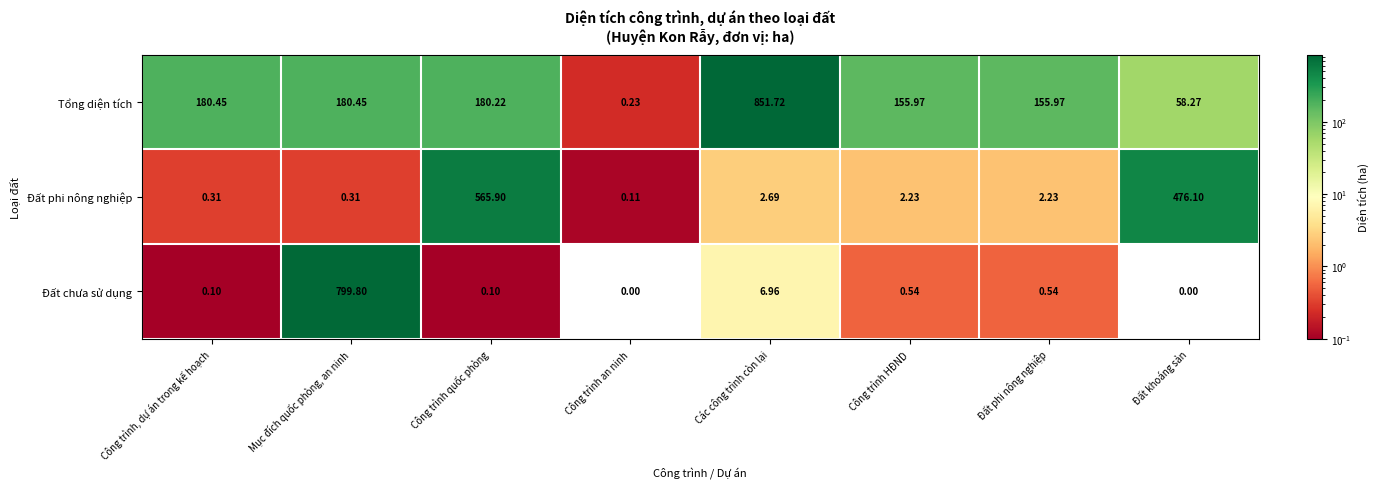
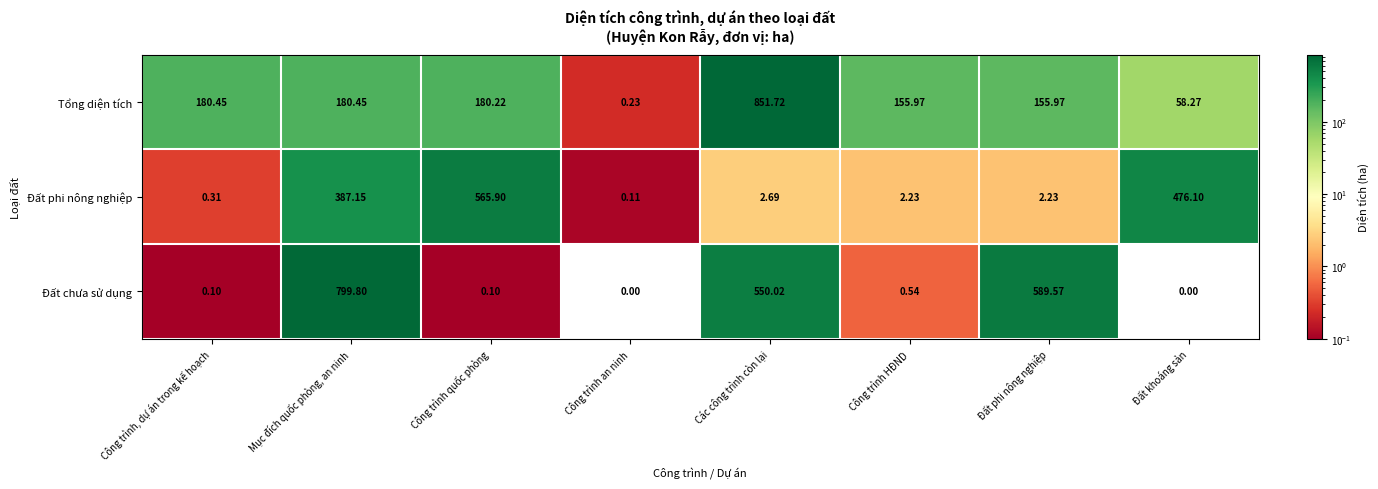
Đất phi nông nghiệp, Mục đích quốc phòng, an ninh: 0.31 -> 387.15
Đất chưa sử dụng, Các công trình còn lại: 6.96 -> 550.02
Đất chưa sử dụng, Đất phi nông nghiệp: 0.54 -> 589.57
